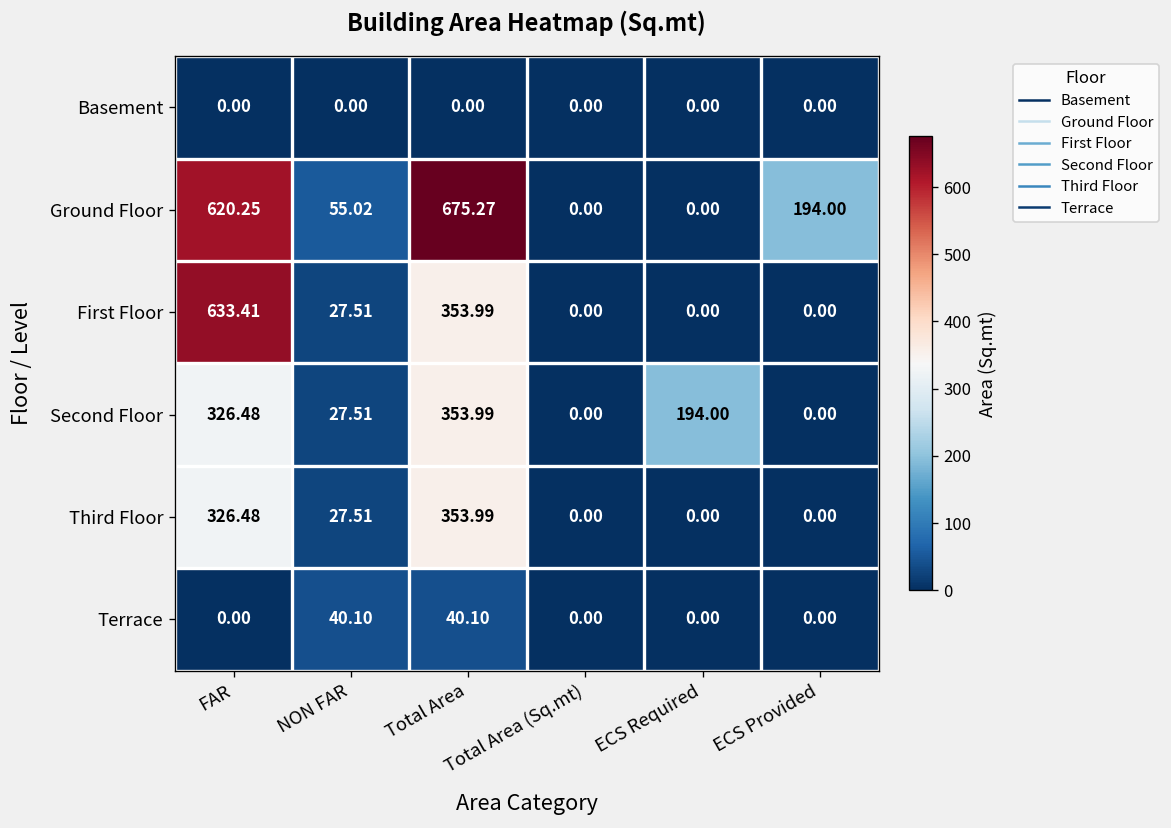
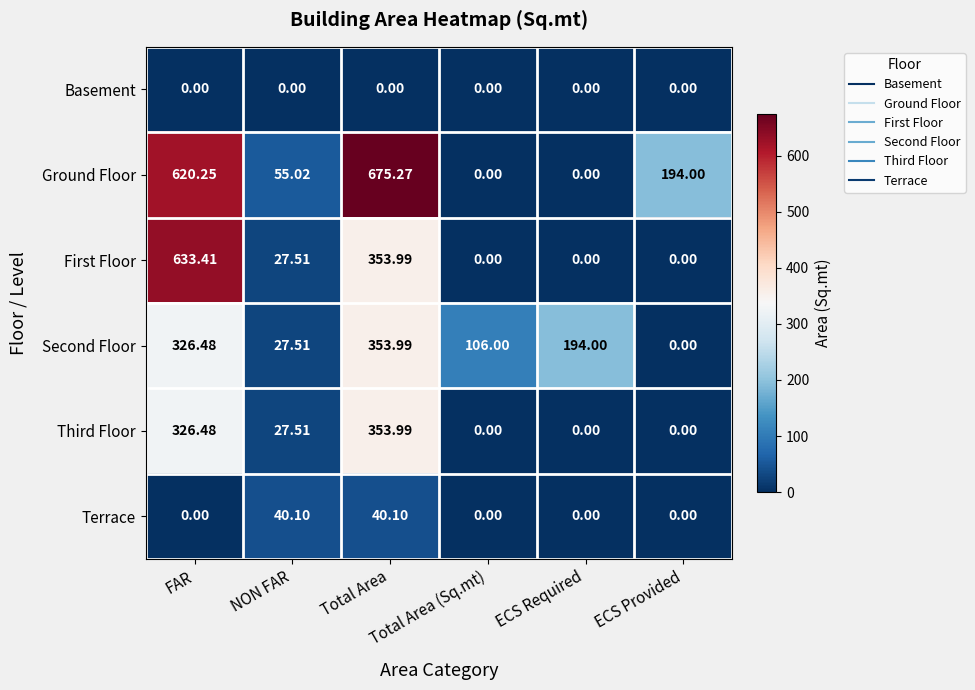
Second Floor, Total Area (Sq.mt): 0.00 -> 106.00
